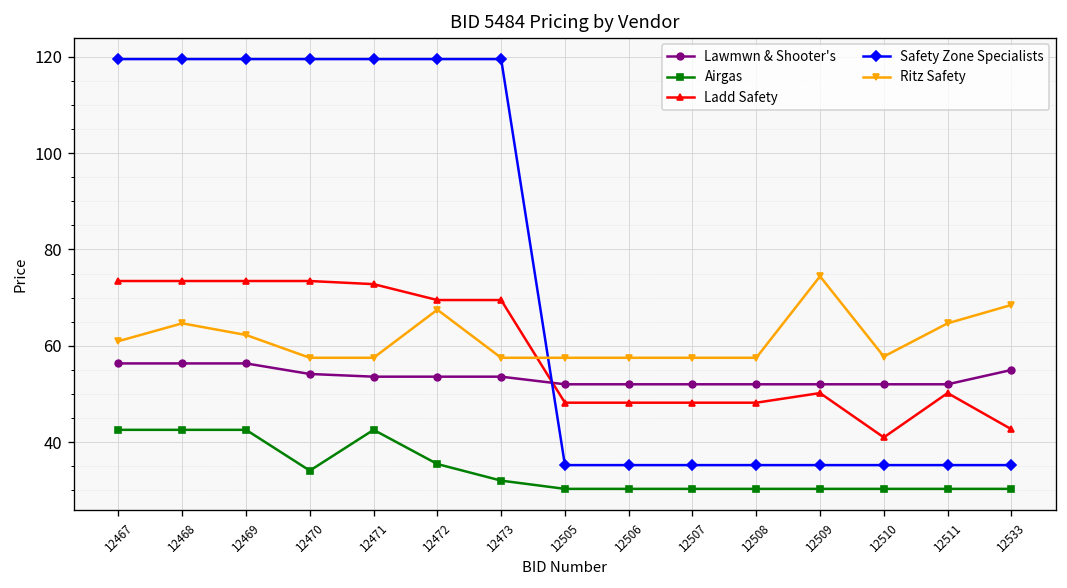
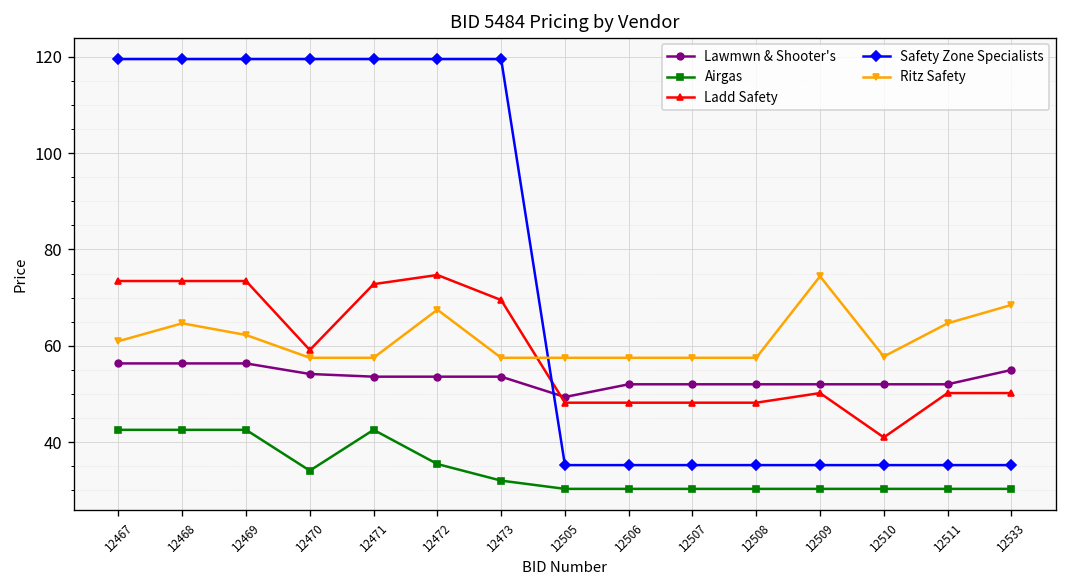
Ladd Safety, 12470: 73 -> 59
Ladd Safety, 12472: 70 -> 75
Lawmwn & Shooter's, 12505: 52 -> 49
Ladd Safety, 12533: 43 -> 50
